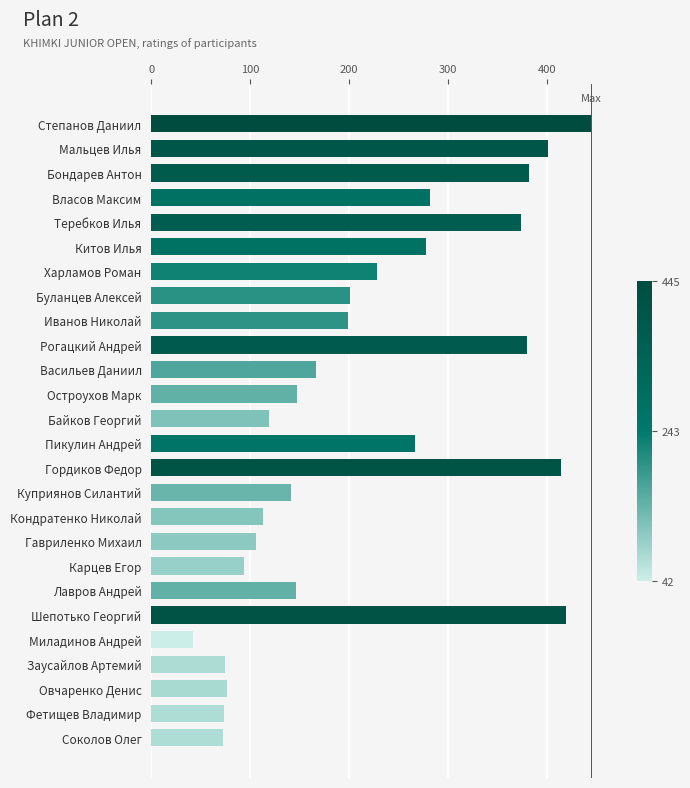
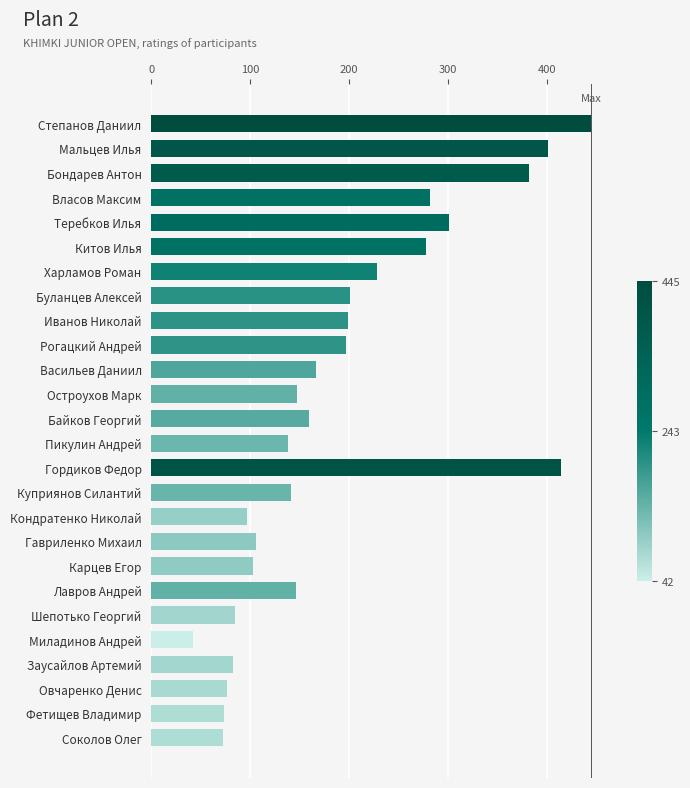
Теребков Илья: 370 -> 300
Рогацкий Андрей: 380 -> 200
Байков Георгий: 120 -> 160
Пикулин Андрей: 270 -> 140
Кондратенко Николай: 110 -> 100
Карцев Егор: 90 -> 100
Шепотько Георгий: 420 -> 90
Заусайлов Артемий: 70 -> 80
